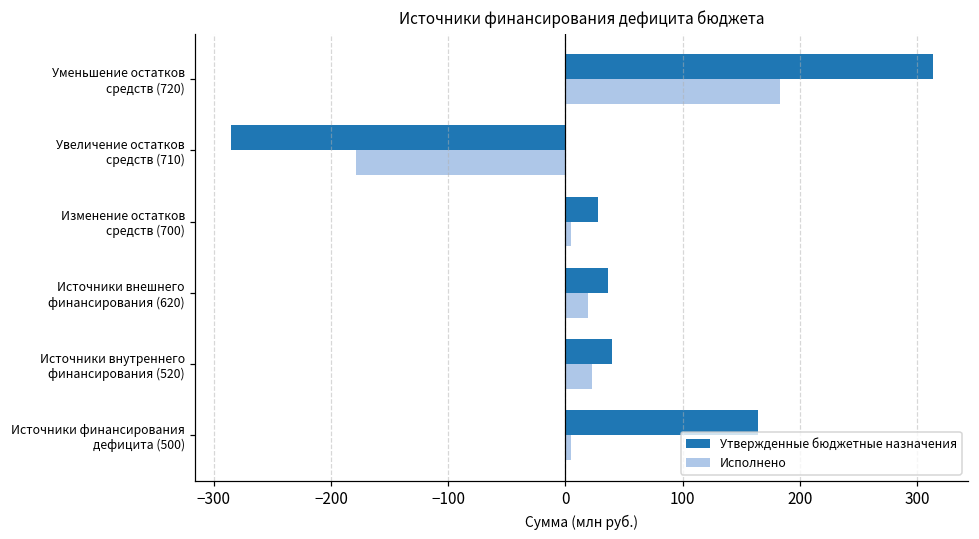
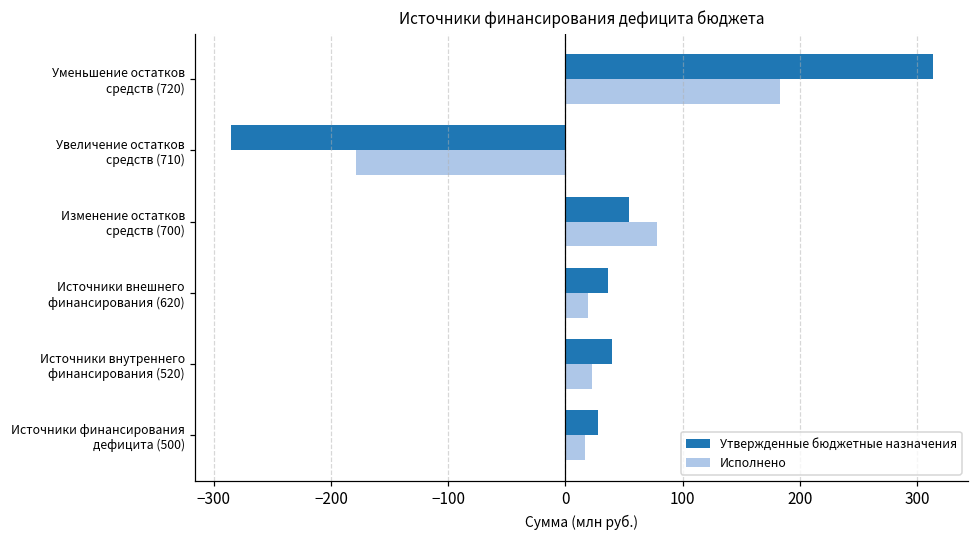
Утвержденные бюджетные назначения, Изменение остатков средств (700): 28 -> 54
Исполнено, Изменение остатков средств (700): 5 -> 78
Утвержденные бюджетные назначения, Источники финансирования дефицита (500): 165 -> 28
Исполнено, Источники финансирования дефицита (500): 5 -> 17
